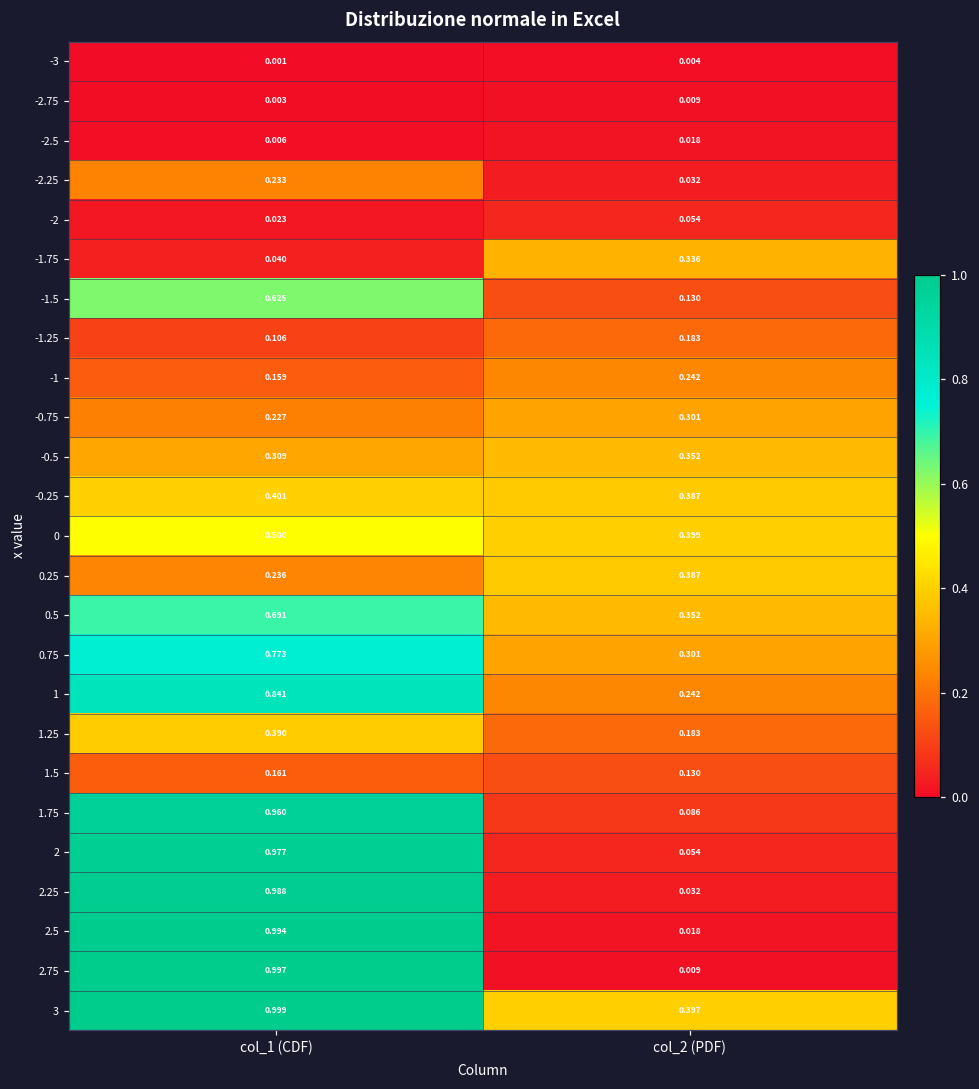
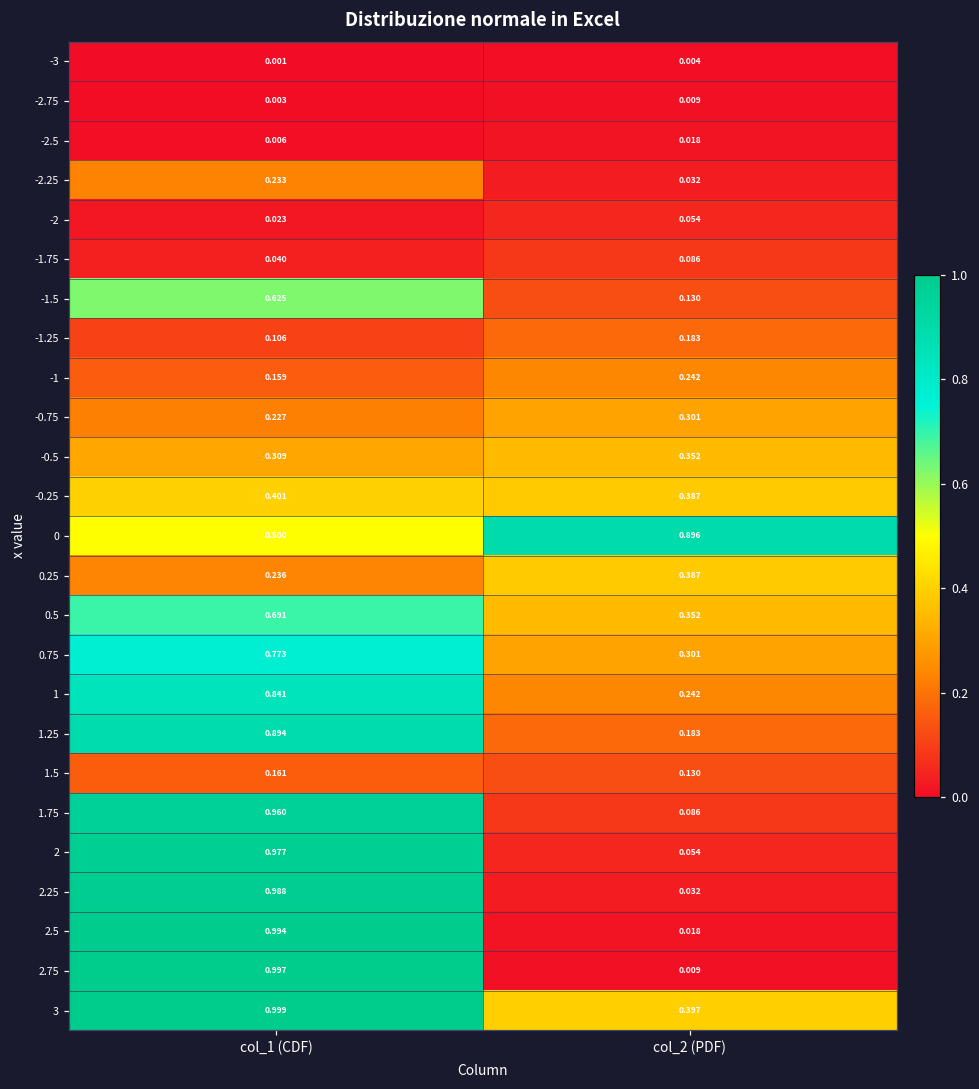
-1.75, col_2 (PDF): 0.336 -> 0.086
0, col_2 (PDF): 0.399 -> 0.896
1.25, col_1 (CDF): 0.390 -> 0.894
